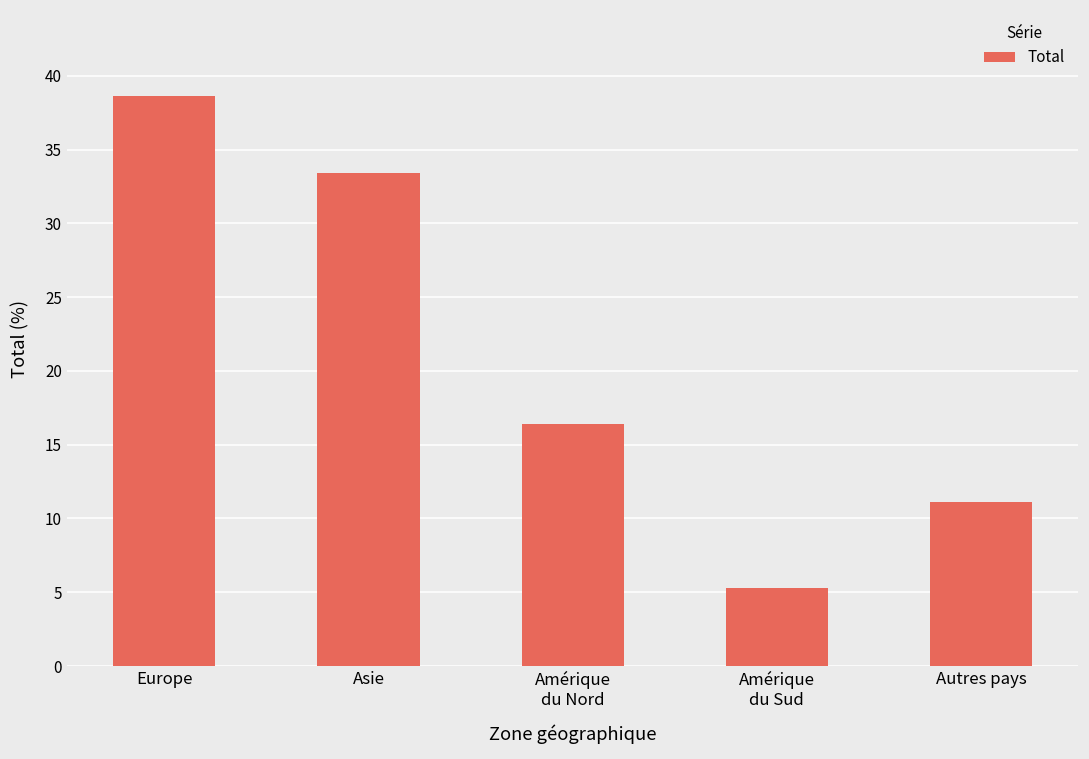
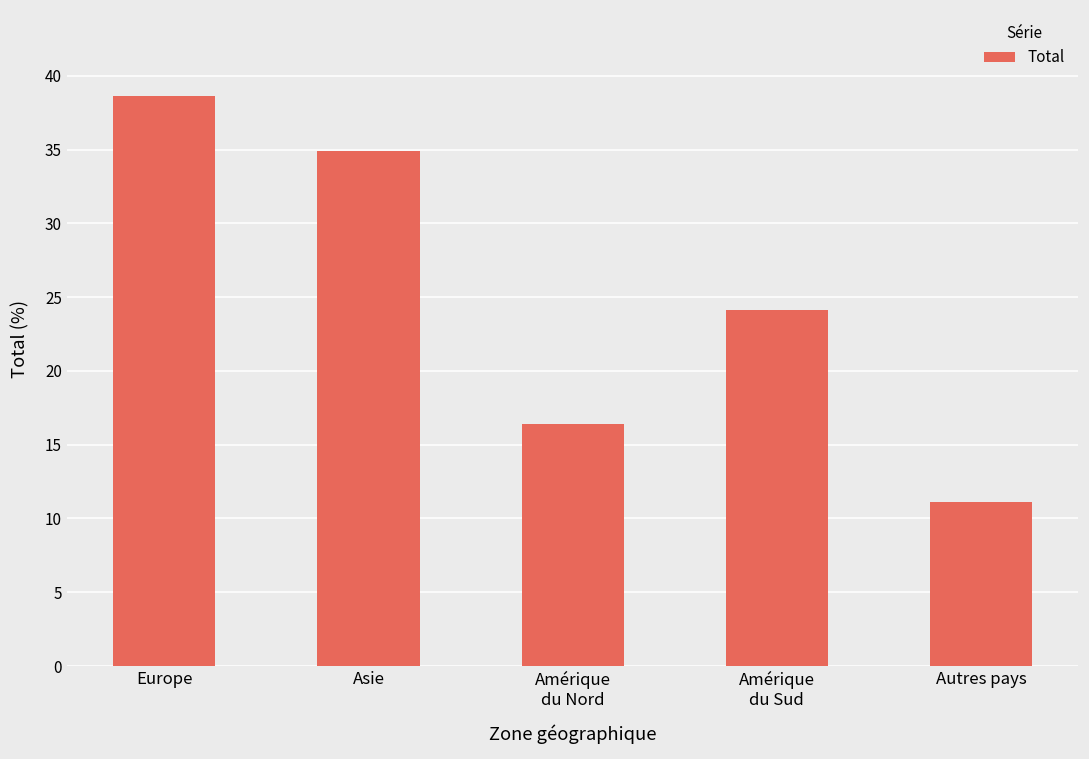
Asie: 33.4 -> 34.9
Amérique du Sud: 5.3 -> 24.1
